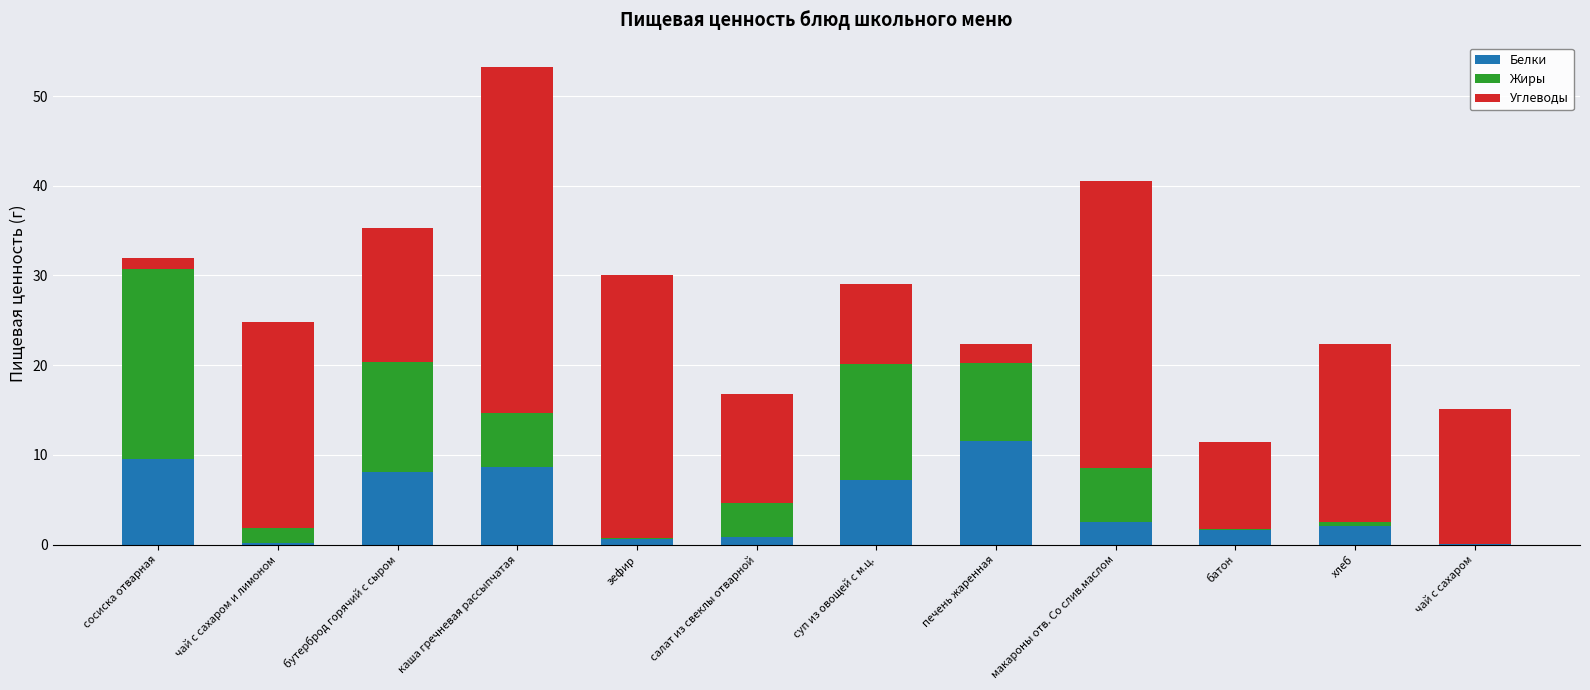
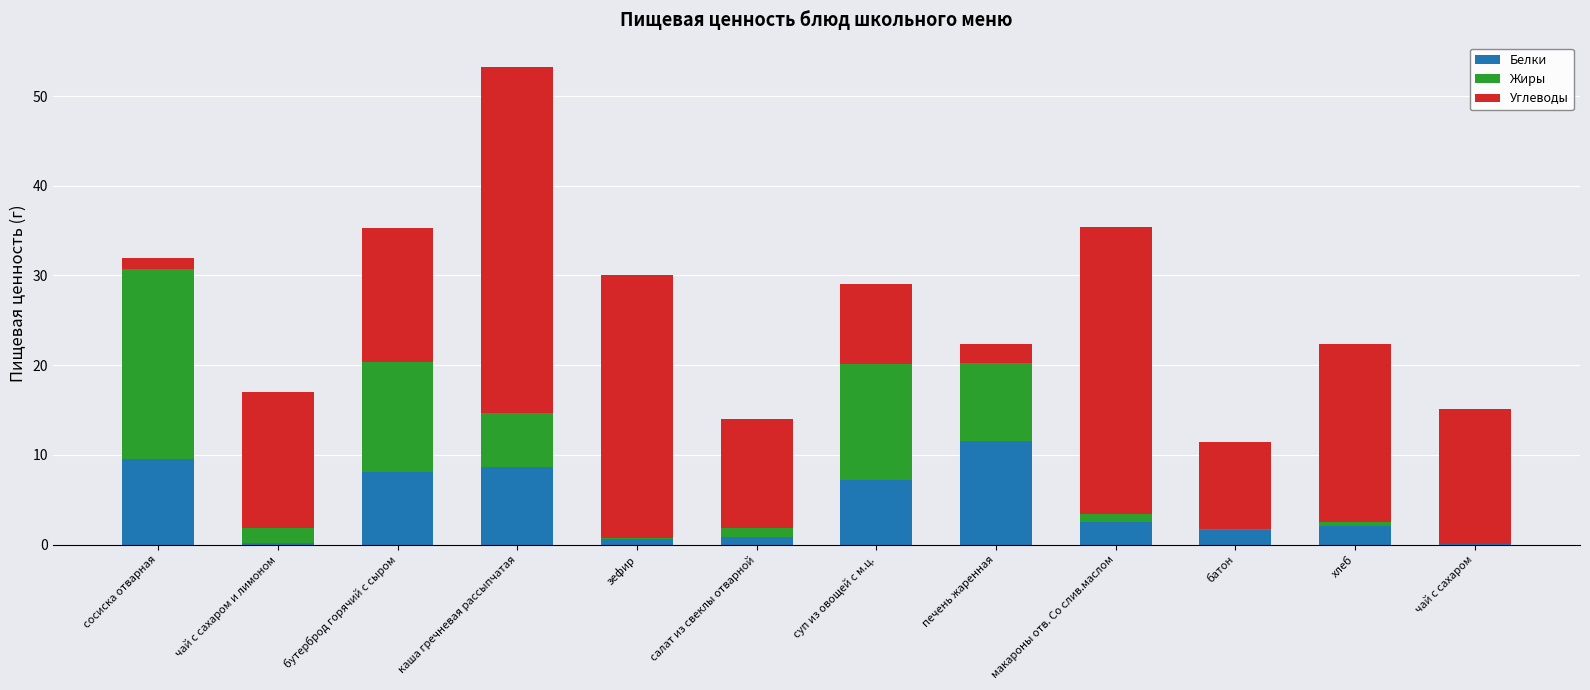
Углеводы, чай с сахаром и лимоном: 23 -> 15
Жиры, салат из свеклы отварной: 4 -> 1
Жиры, макароны отв. Со слив.маслом: 6 -> 1
